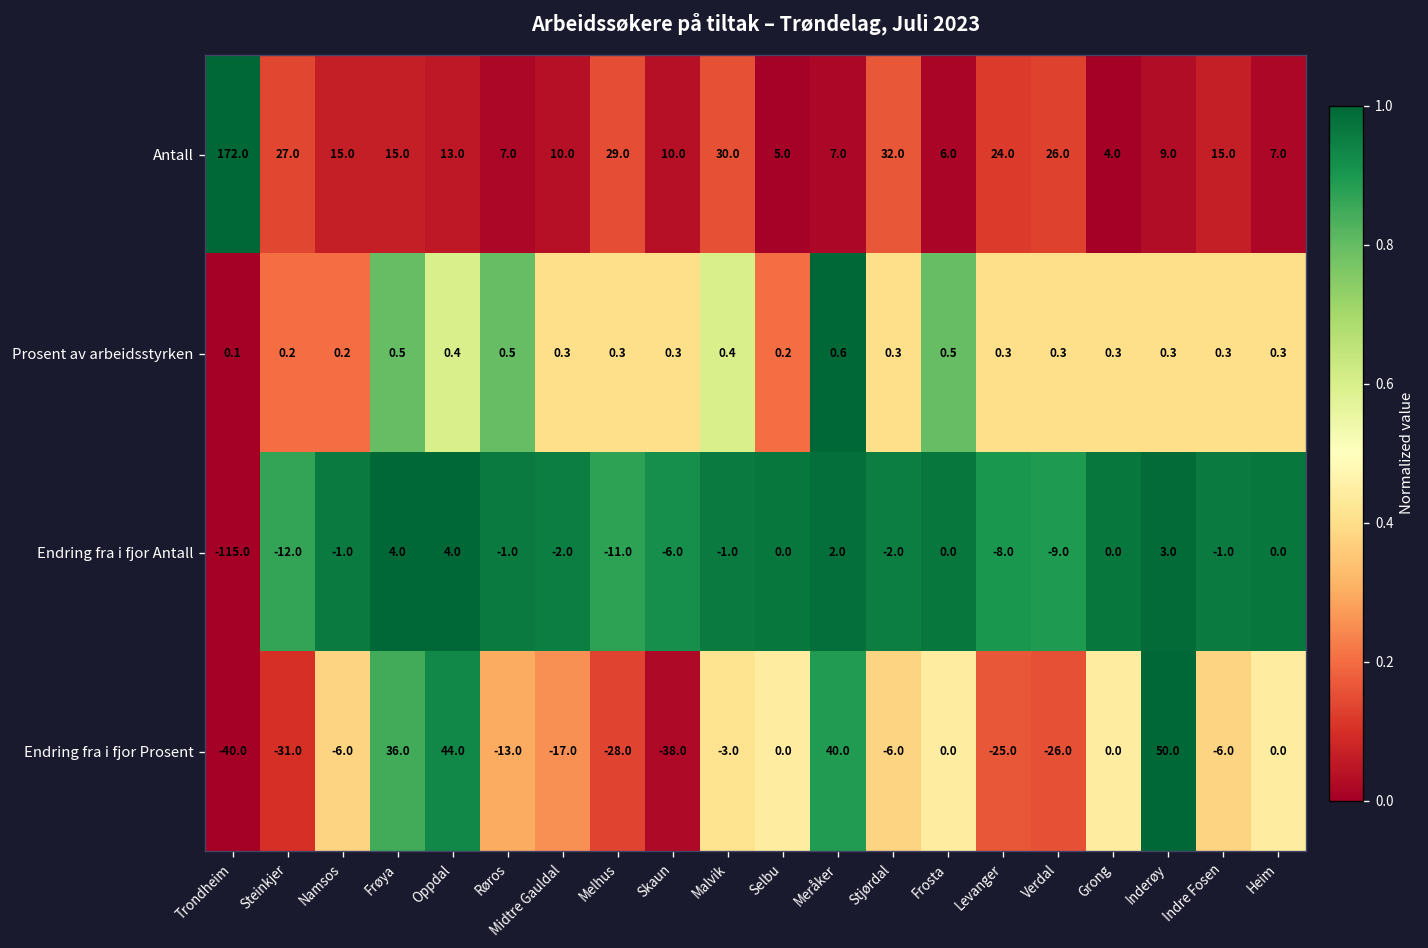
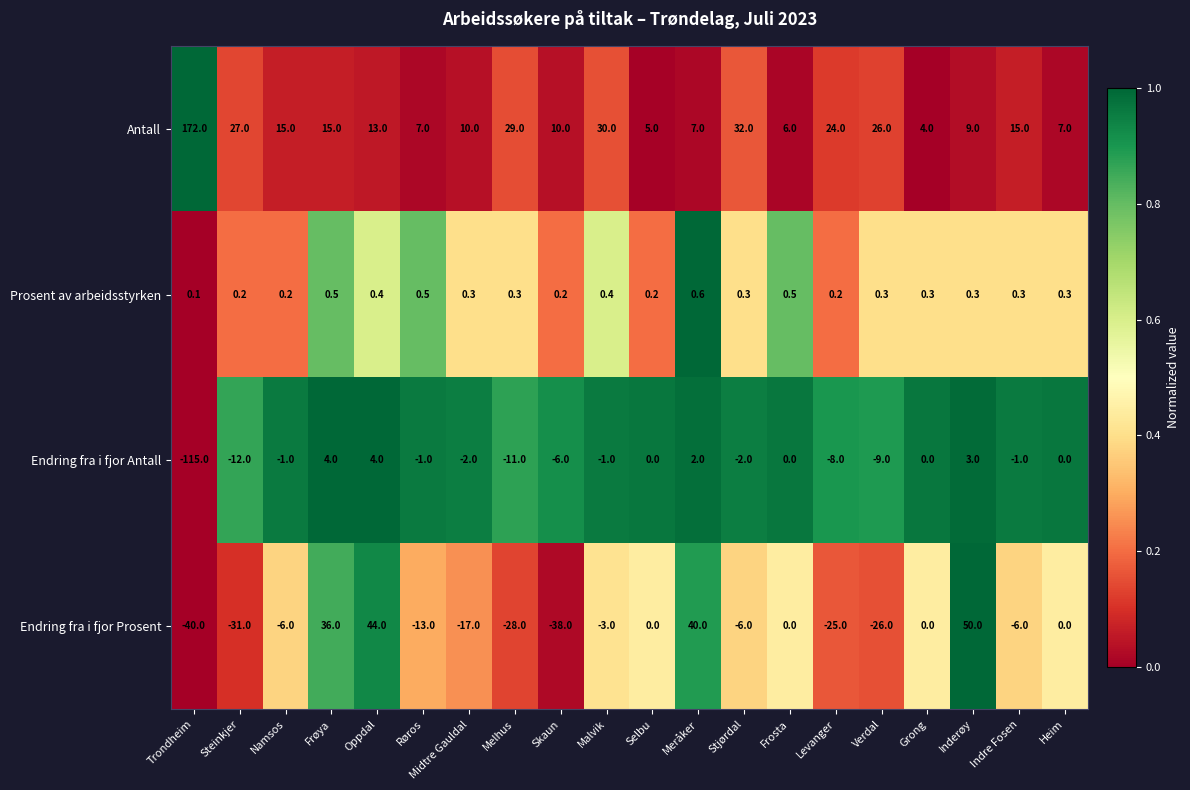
Prosent av arbeidsstyrken, Skaun: 0.3 -> 0.2
Prosent av arbeidsstyrken, Levanger: 0.3 -> 0.2
